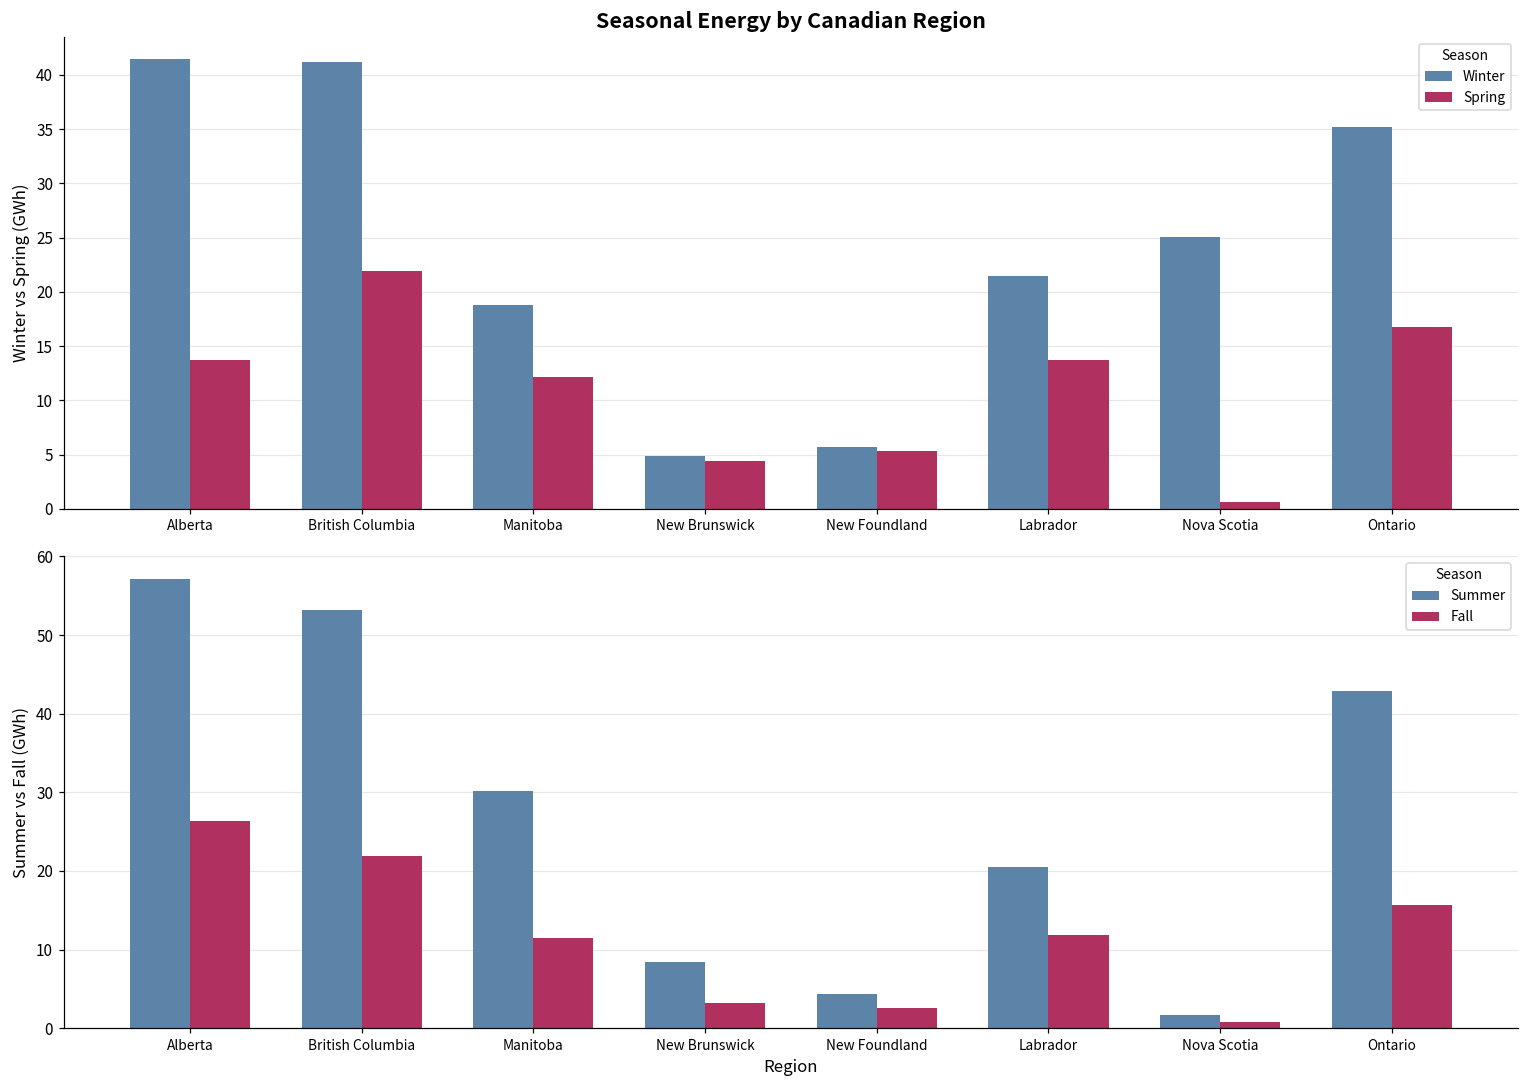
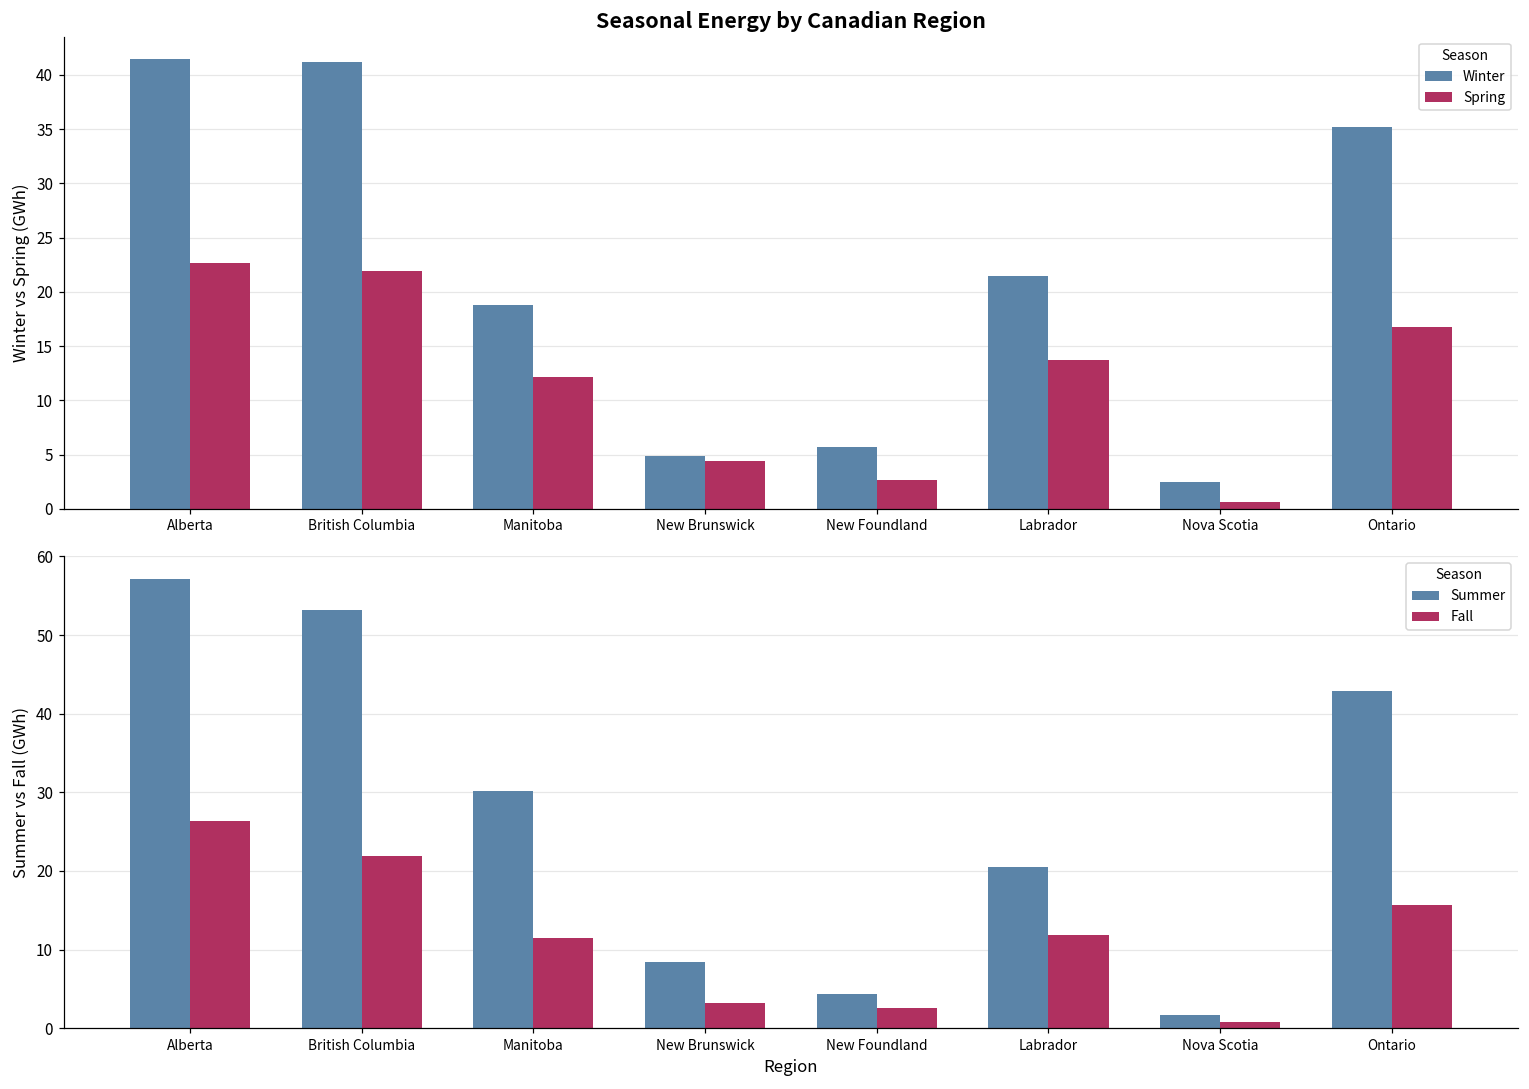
Seasonal Energy by Canadian Region, Spring, Alberta: 14 -> 23
Seasonal Energy by Canadian Region, Spring, New Foundland: 5 -> 3
Seasonal Energy by Canadian Region, Winter, Nova Scotia: 25 -> 3
